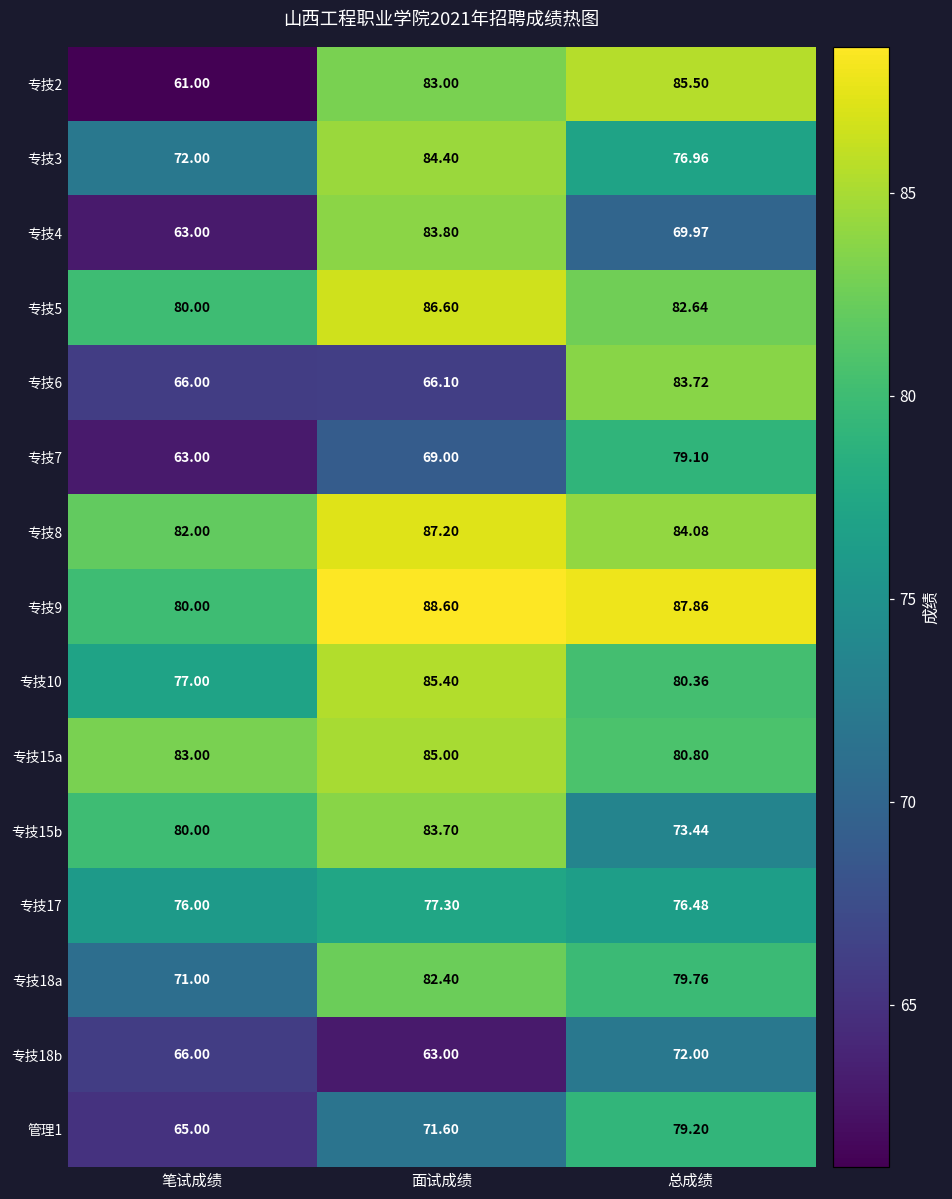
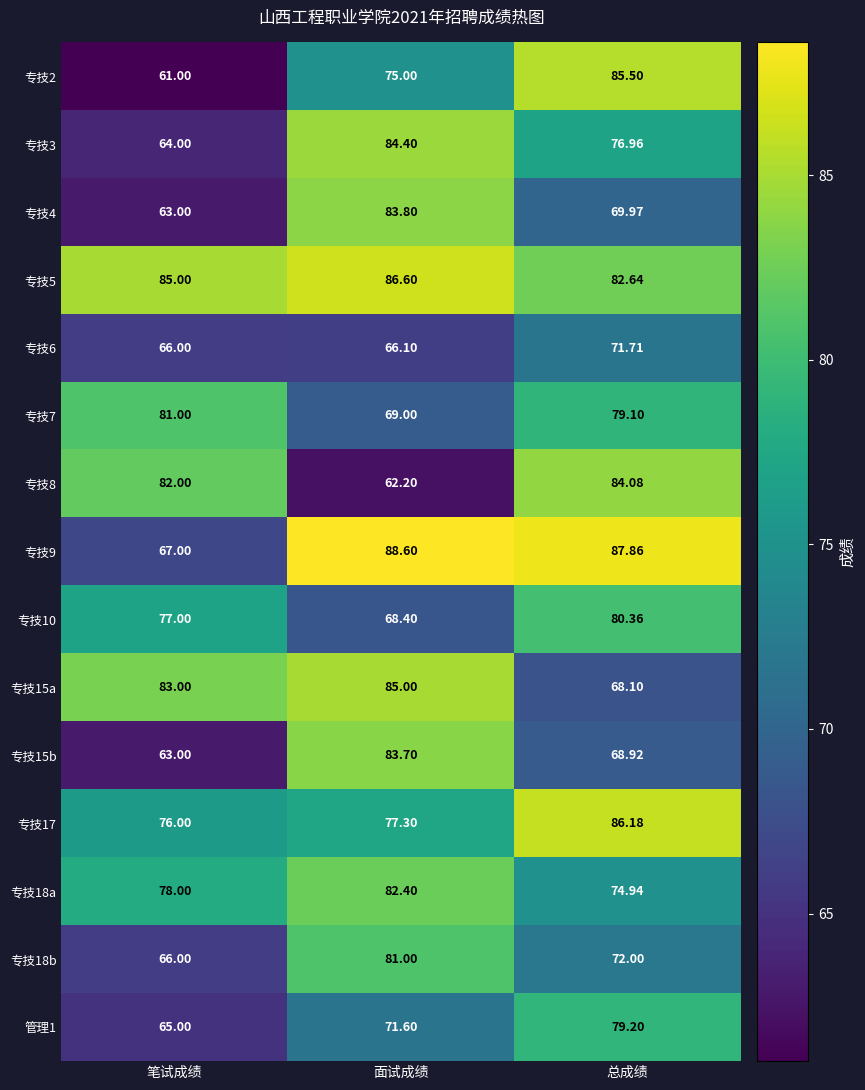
专技2, 面试成绩: 83.00 -> 75.00
专技3, 笔试成绩: 72.00 -> 64.00
专技5, 笔试成绩: 80.00 -> 85.00
专技6, 总成绩: 83.72 -> 71.71
专技7, 笔试成绩: 63.00 -> 81.00
专技8, 面试成绩: 87.20 -> 62.20
专技9, 笔试成绩: 80.00 -> 67.00
专技10, 面试成绩: 85.40 -> 68.40
专技15a, 总成绩: 80.80 -> 68.10
专技15b, 笔试成绩: 80.00 -> 63.00
专技15b, 总成绩: 73.44 -> 68.92
专技17, 总成绩: 76.48 -> 86.18
专技18a, 笔试成绩: 71.00 -> 78.00
专技18a, 总成绩: 79.76 -> 74.94
专技18b, 面试成绩: 63.00 -> 81.00
